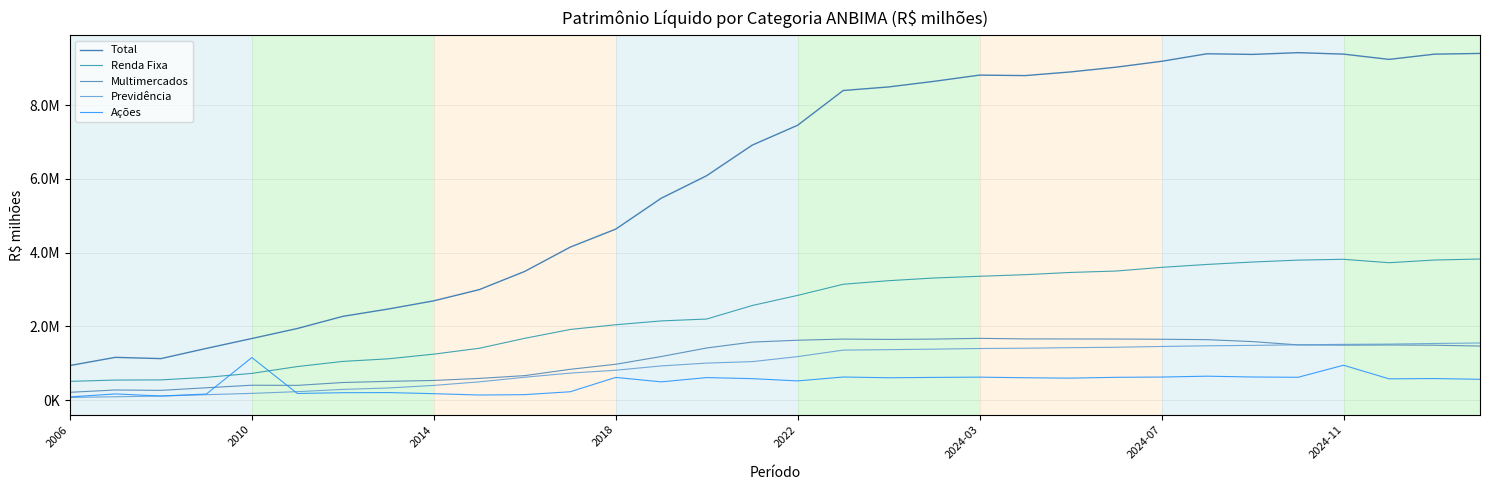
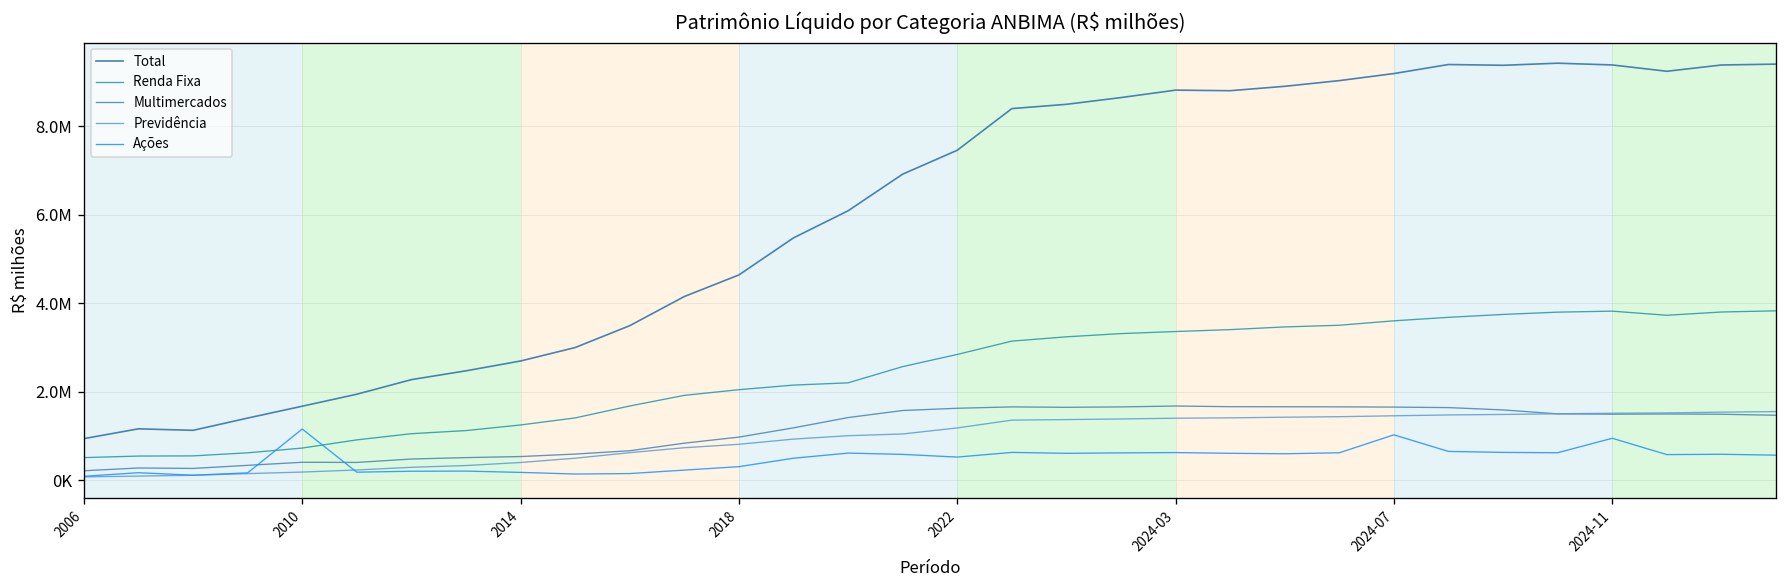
Ações, 2018: 600000 -> 300000
Ações, 2024-07: 600000 -> 1000000
